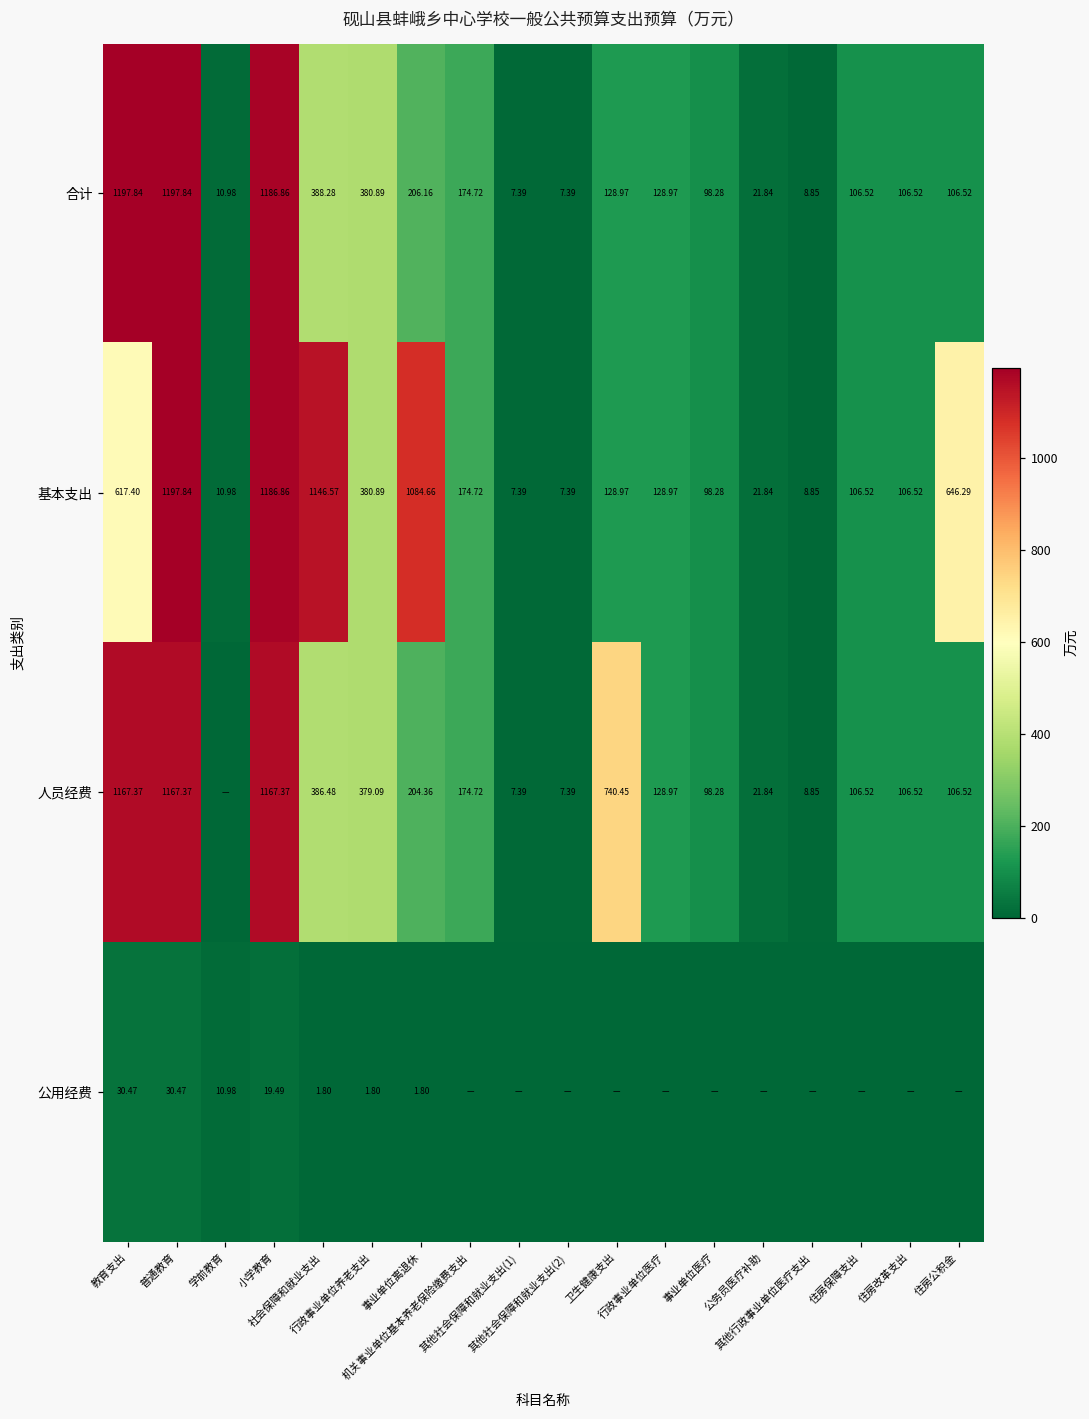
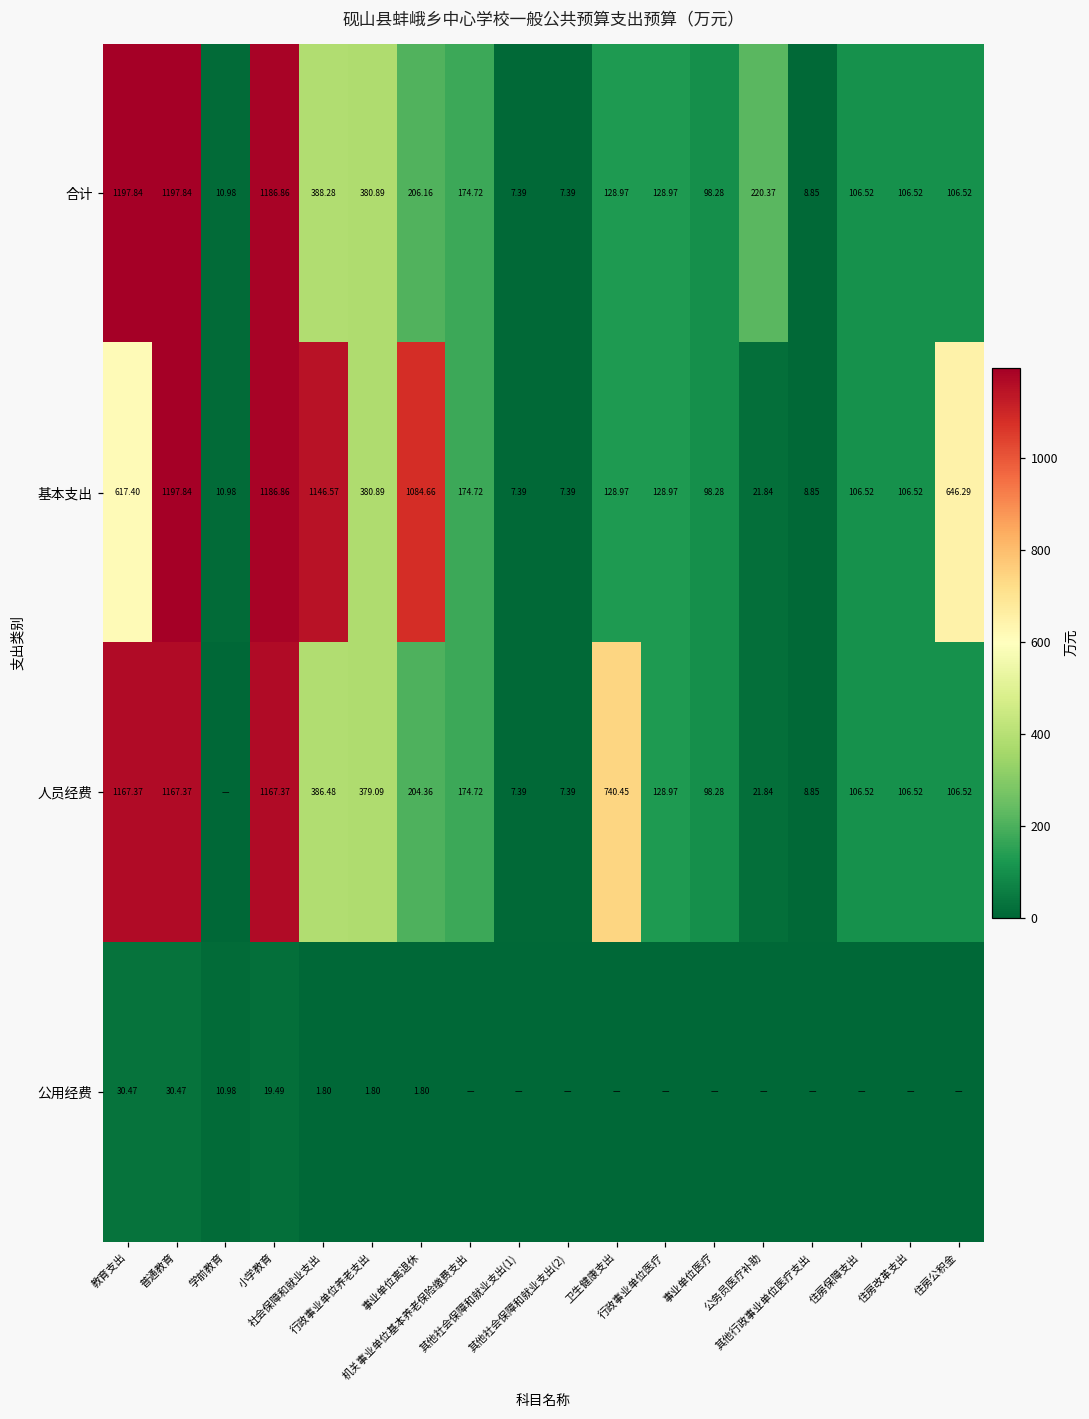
合计, 公务员医疗补助: 21.84 -> 220.37
